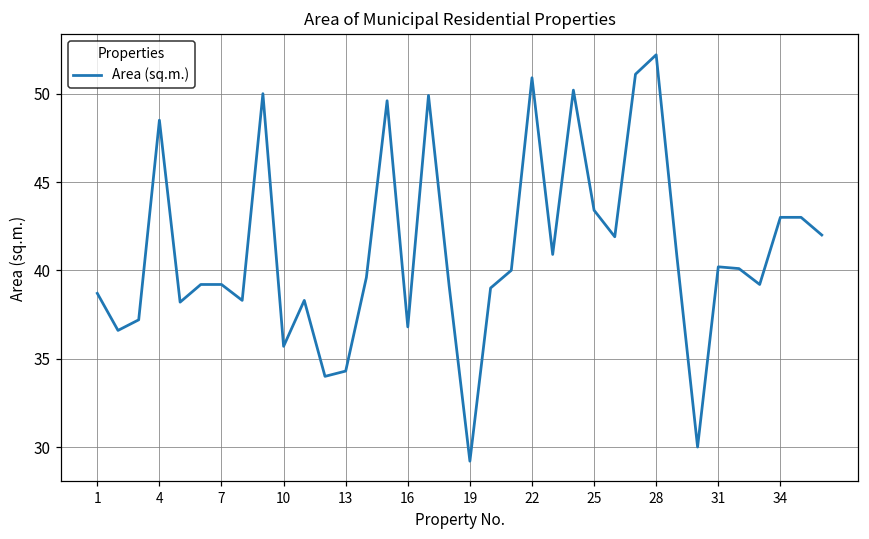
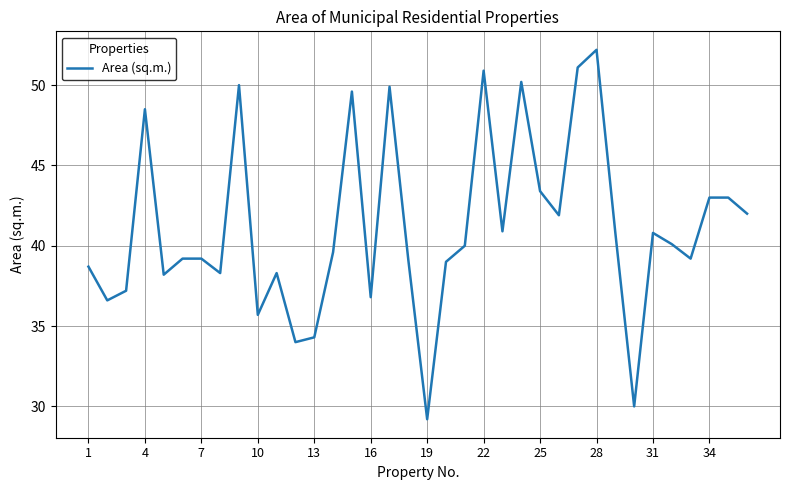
31: 40.2 -> 40.8
